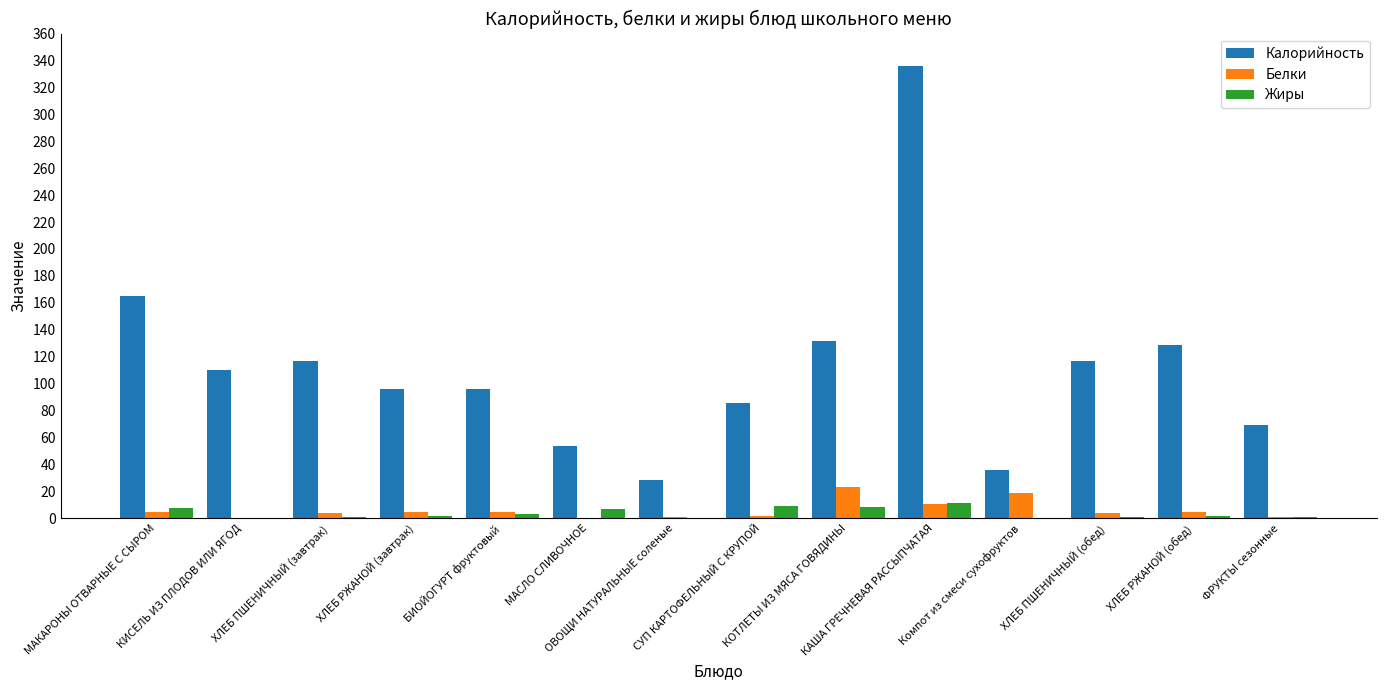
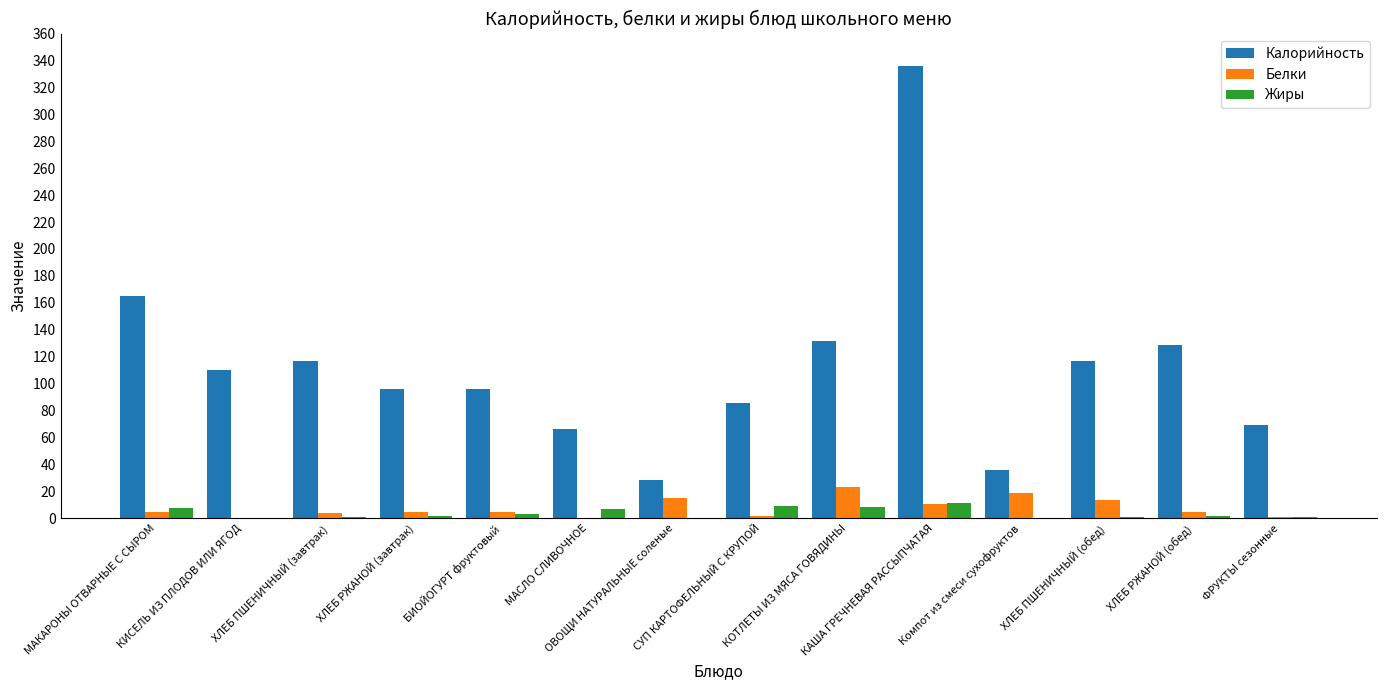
Калорийность, МАСЛО СЛИВОЧНОЕ: 54 -> 66
Белки, ОВОЩИ НАТУРАЛЬНЫЕ соленые: 1 -> 15
Белки, ХЛЕБ ПШЕНИЧНЫЙ (обед): 4 -> 14
